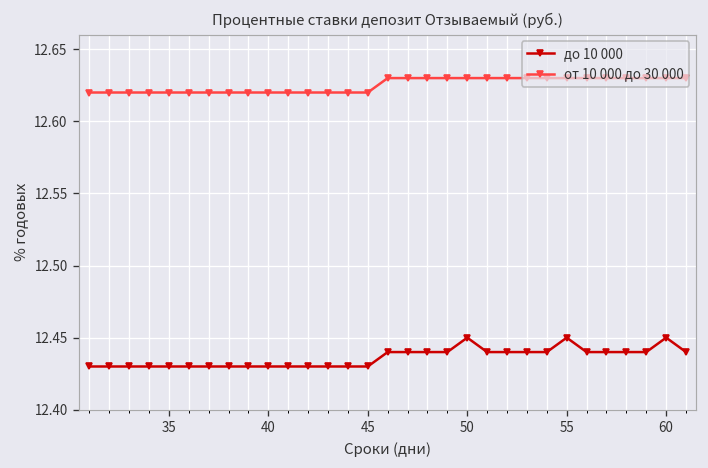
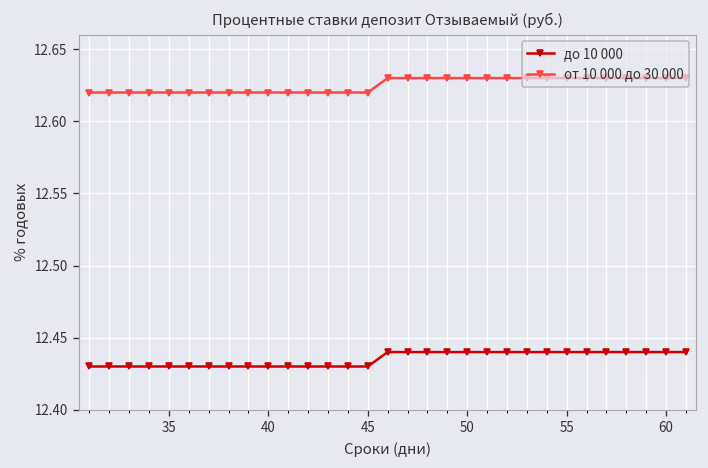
до 10 000, 50: 12.45 -> 12.44
до 10 000, 55: 12.45 -> 12.44
до 10 000, 60: 12.45 -> 12.44
